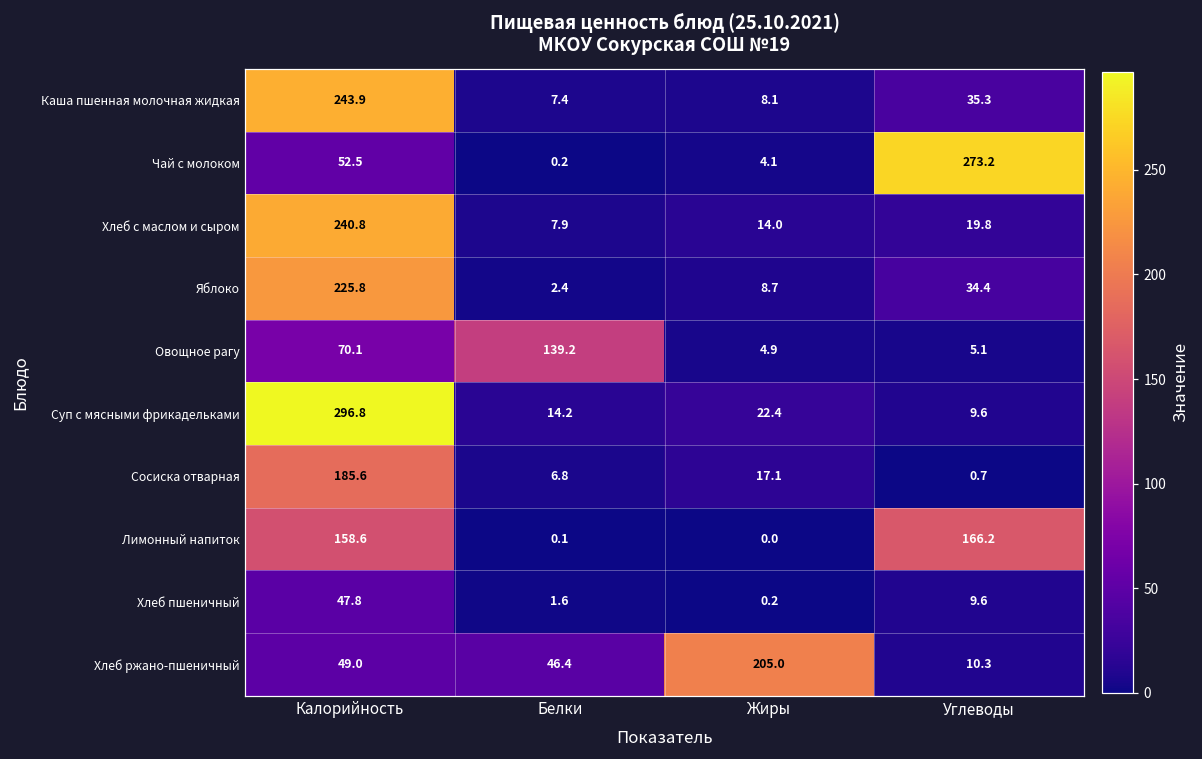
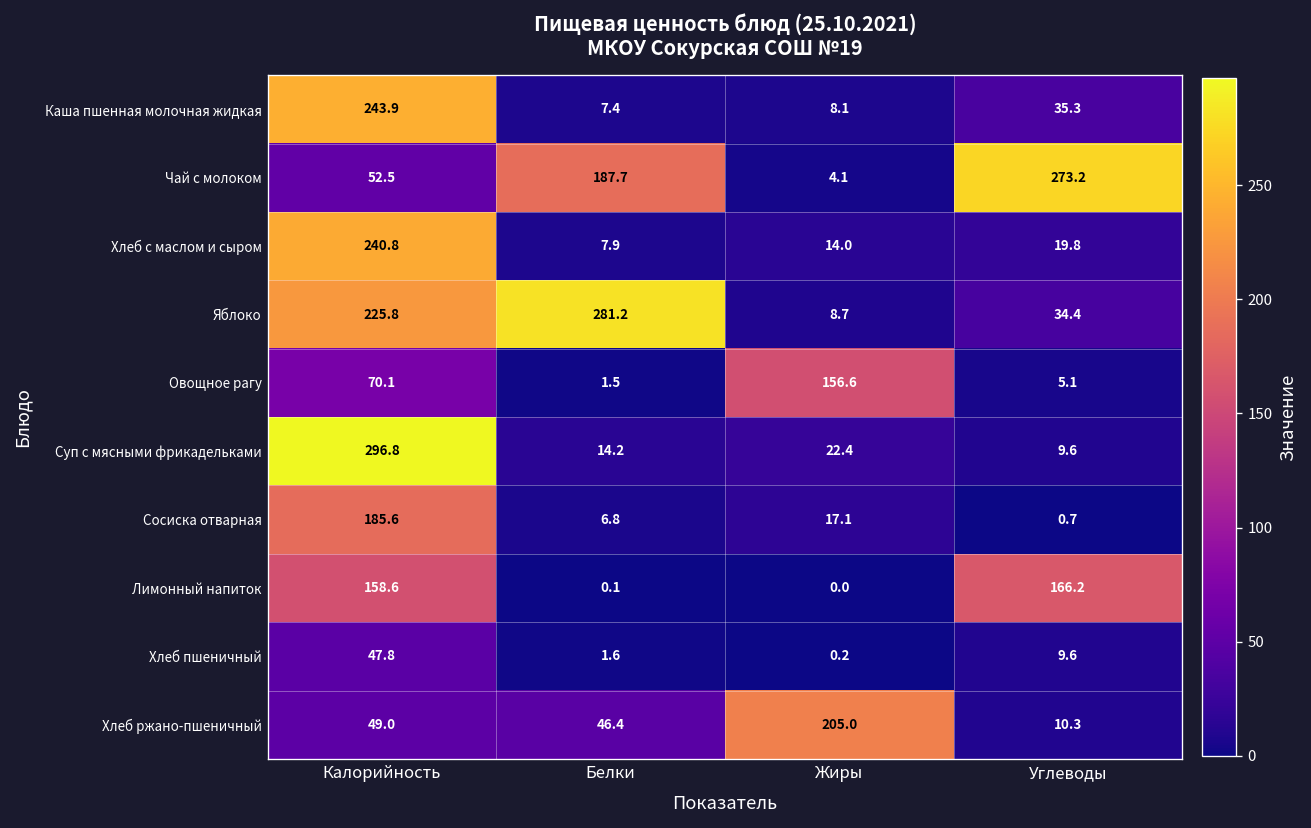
Чай с молоком, Белки: 0.2 -> 187.7
Яблоко, Белки: 2.4 -> 281.2
Овощное рагу, Белки: 139.2 -> 1.5
Овощное рагу, Жиры: 4.9 -> 156.6
